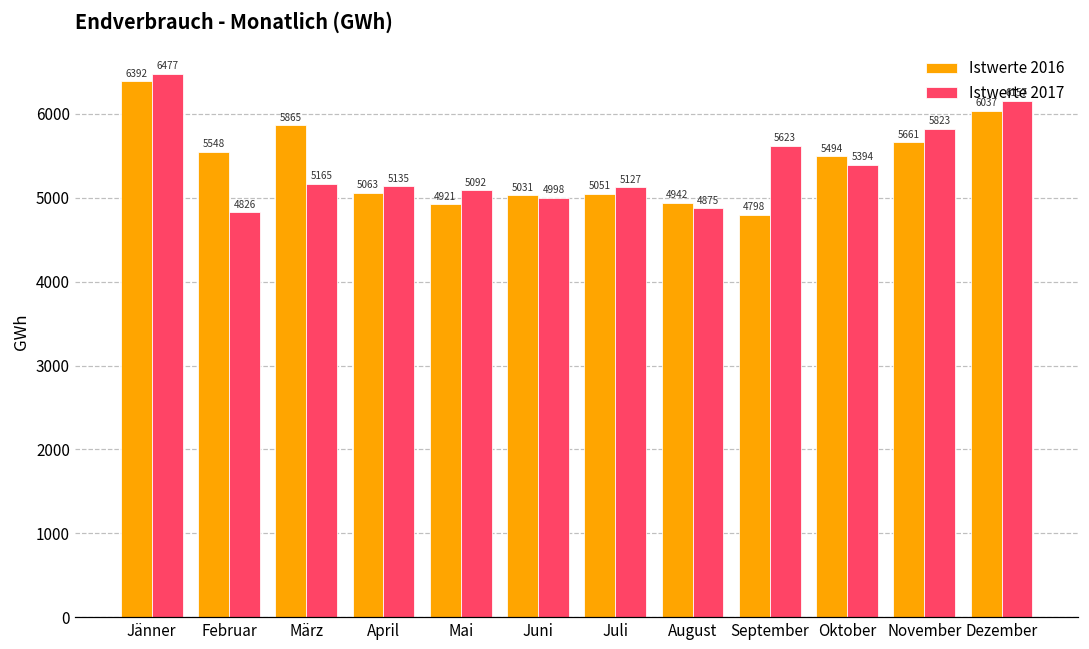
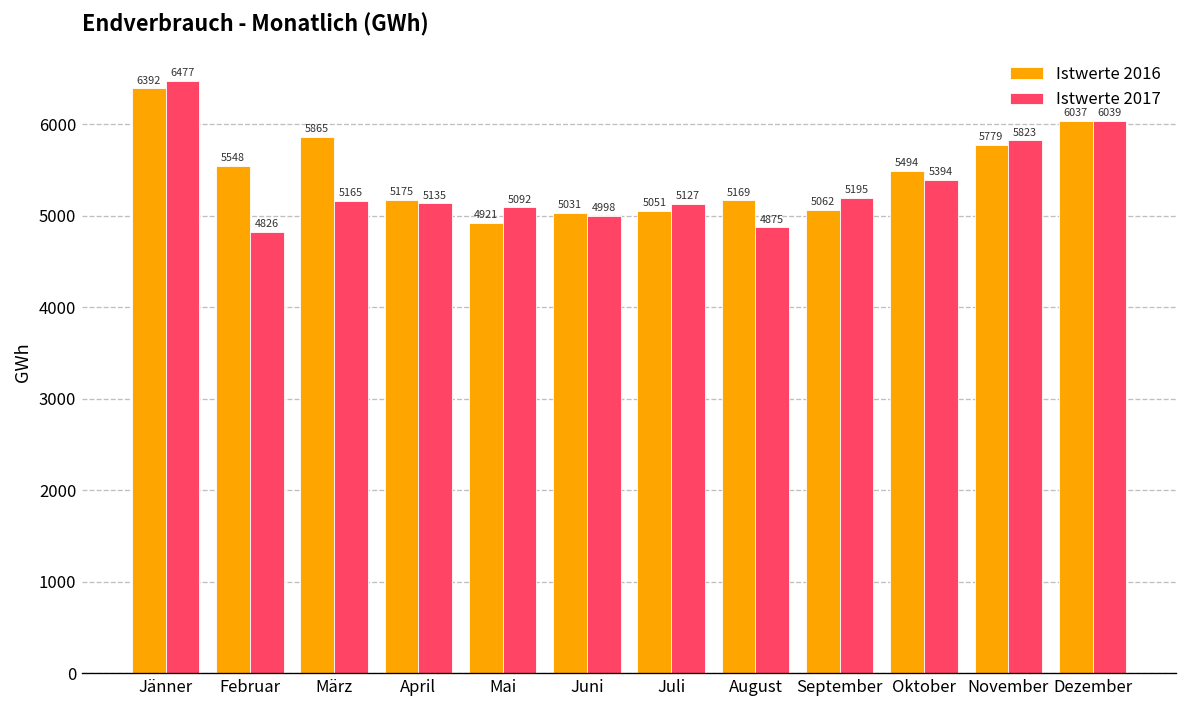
Istwerte 2016, April: 5063 -> 5175
Istwerte 2016, August: 4942 -> 5169
Istwerte 2016, September: 4798 -> 5062
Istwerte 2017, September: 5623 -> 5195
Istwerte 2016, November: 5661 -> 5779
Istwerte 2017, Dezember: 6157 -> 6039
